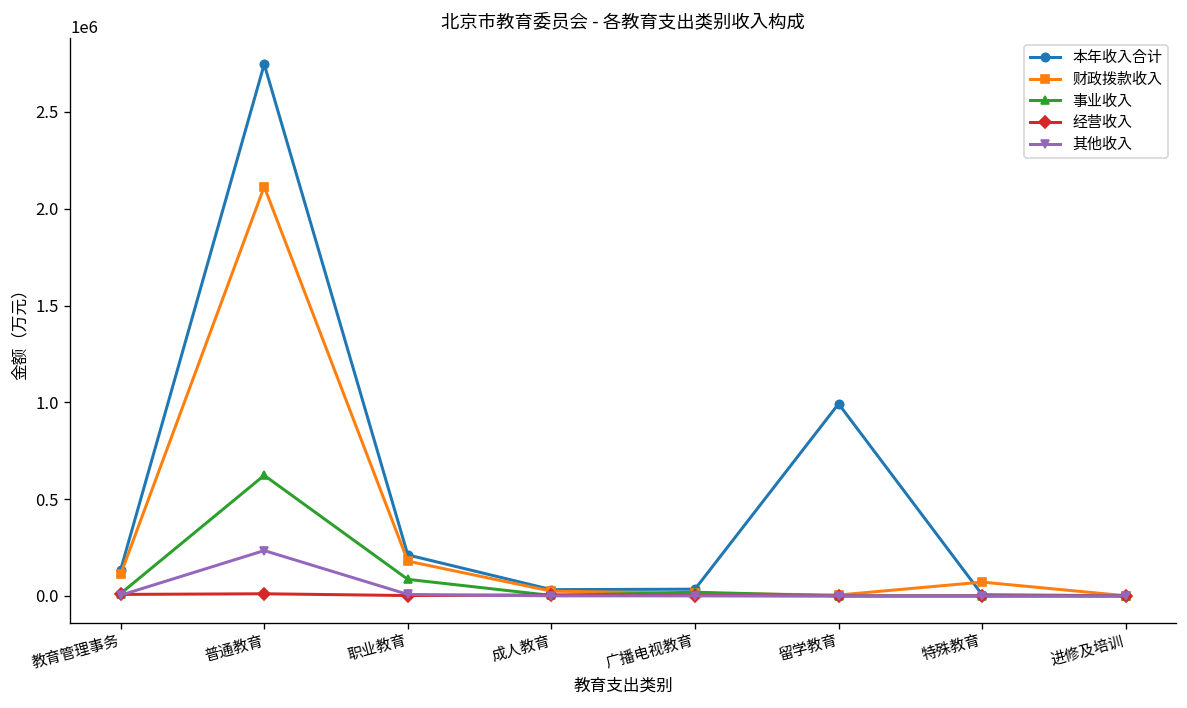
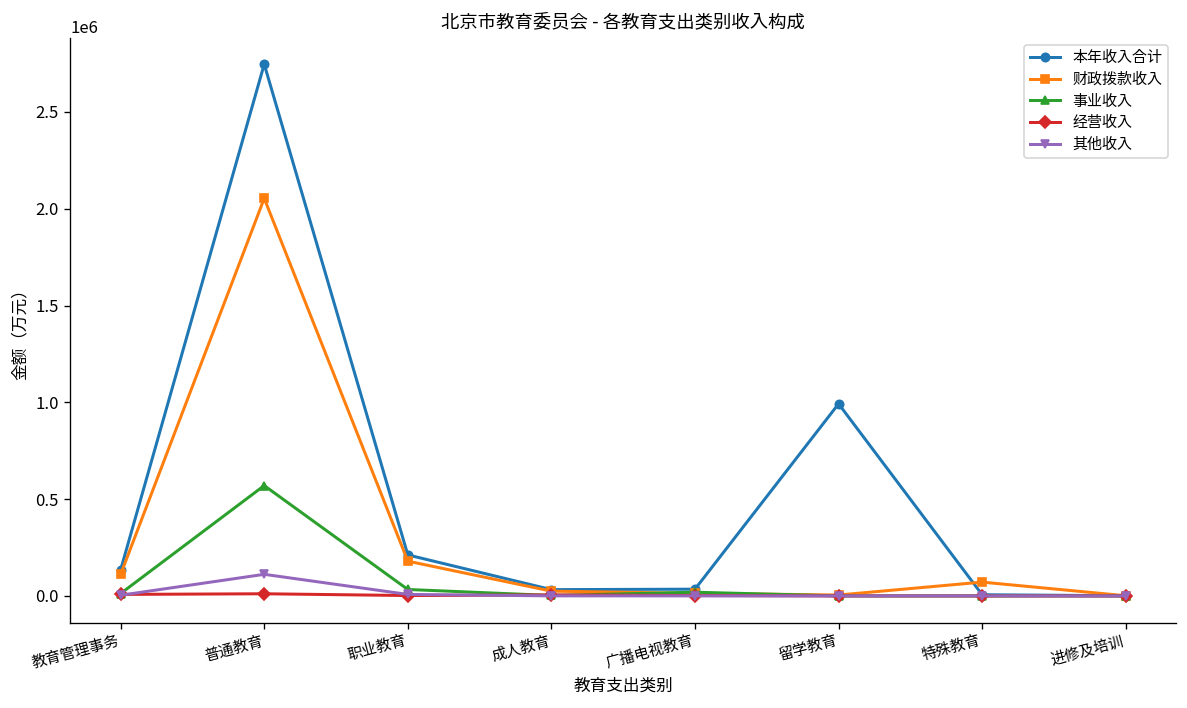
财政拨款收入, 普通教育: 2110000 -> 2050000
事业收入, 普通教育: 620000 -> 570000
其他收入, 普通教育: 230000 -> 110000
事业收入, 职业教育: 90000 -> 30000
